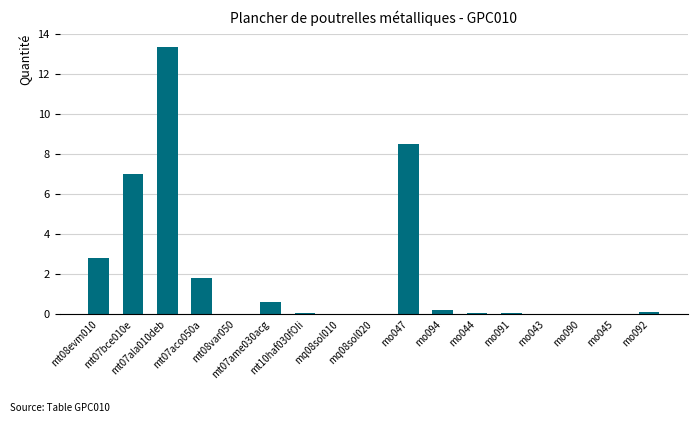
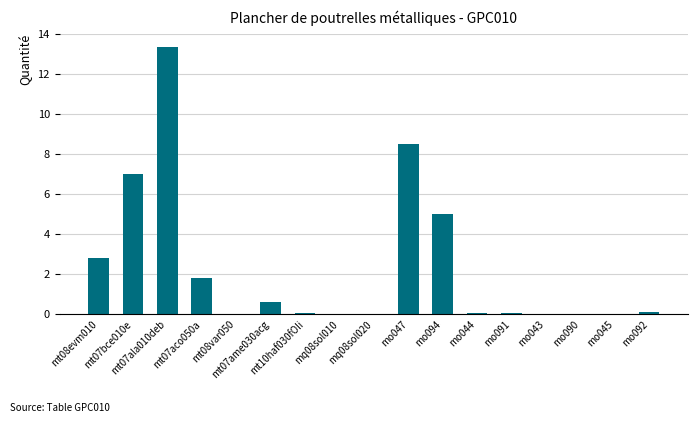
mo094: 0.2 -> 5.0
